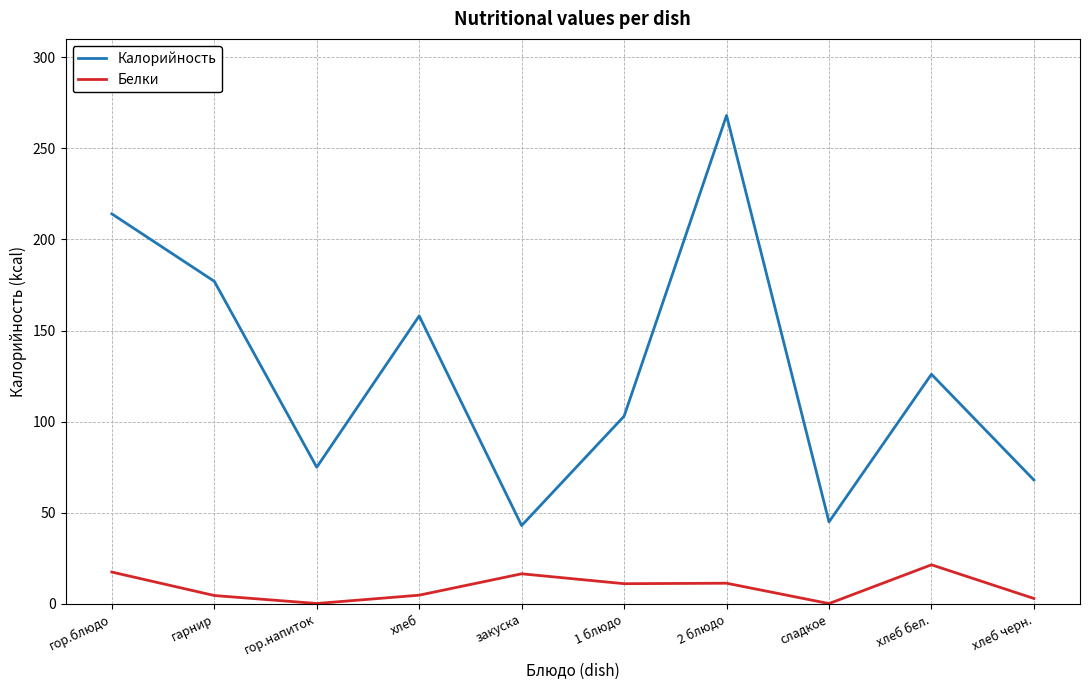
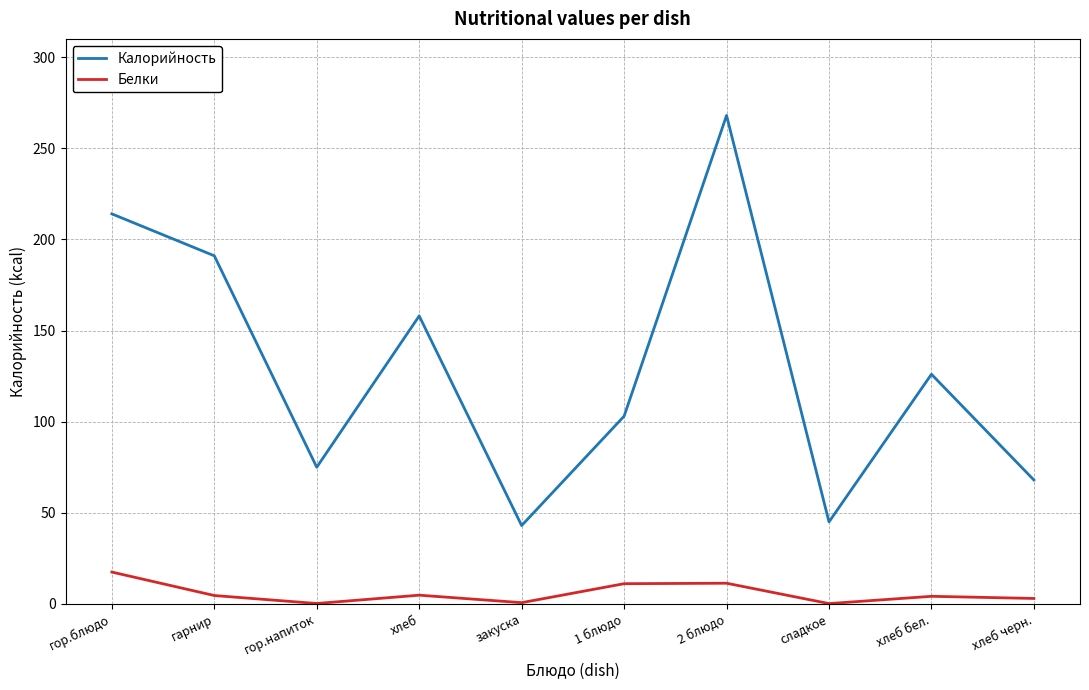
Калорийность, гарнир: 177 -> 191
Белки, закуска: 17 -> 1
Белки, хлеб бел.: 21 -> 4
